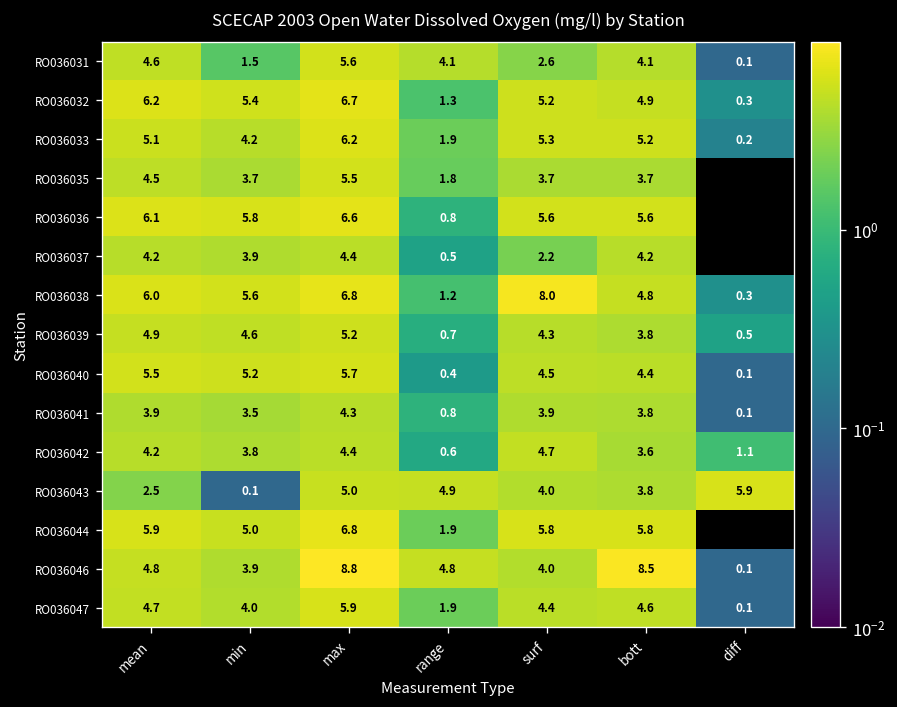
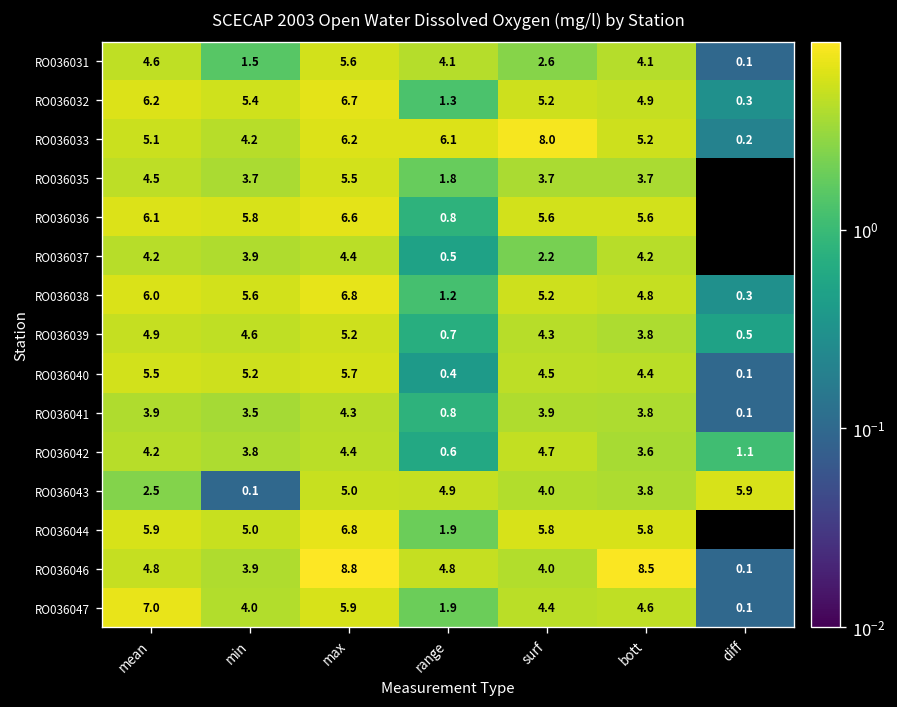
RO036033, range: 1.9 -> 6.1
RO036033, surf: 5.3 -> 8.0
RO036038, surf: 8.0 -> 5.2
RO036047, mean: 4.7 -> 7.0
